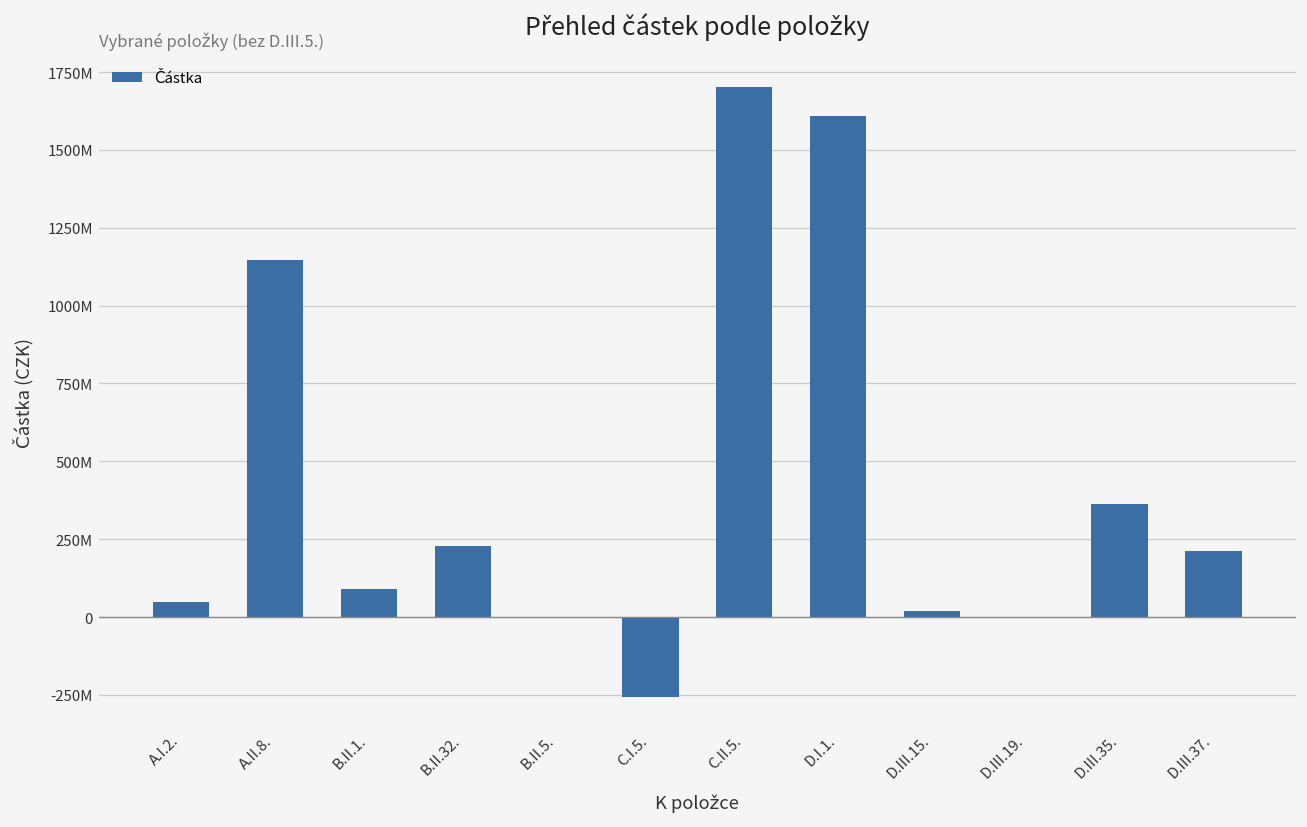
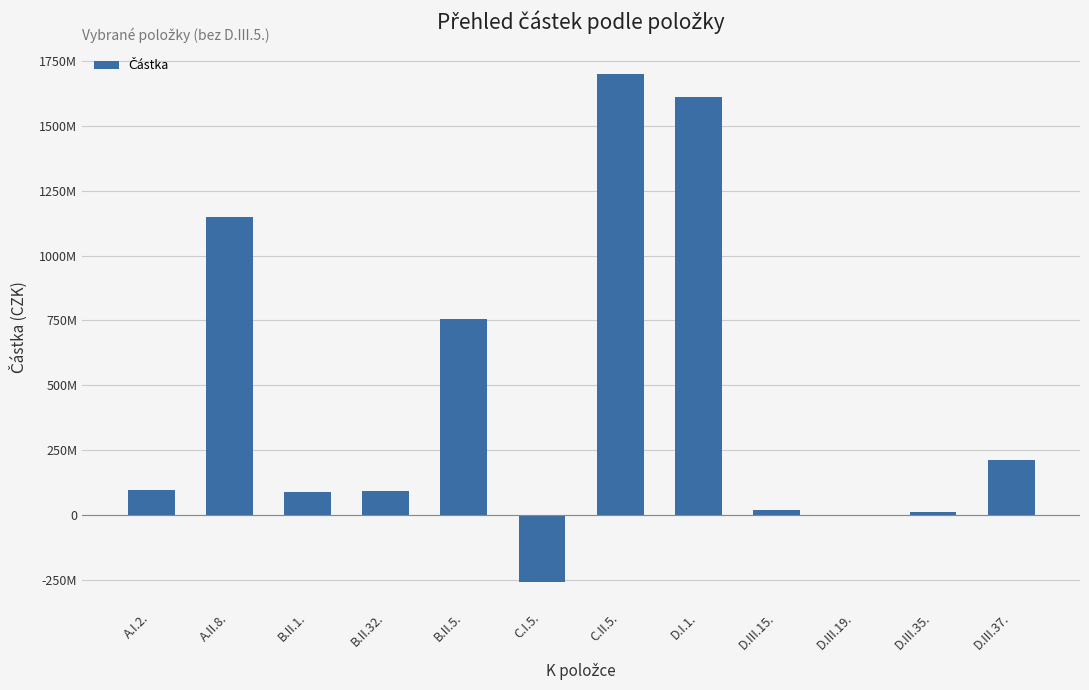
A.I.2.: 50000000 -> 100000000
B.II.32.: 230000000 -> 90000000
B.II.5.: 0 -> 760000000
D.III.35.: 360000000 -> 10000000
